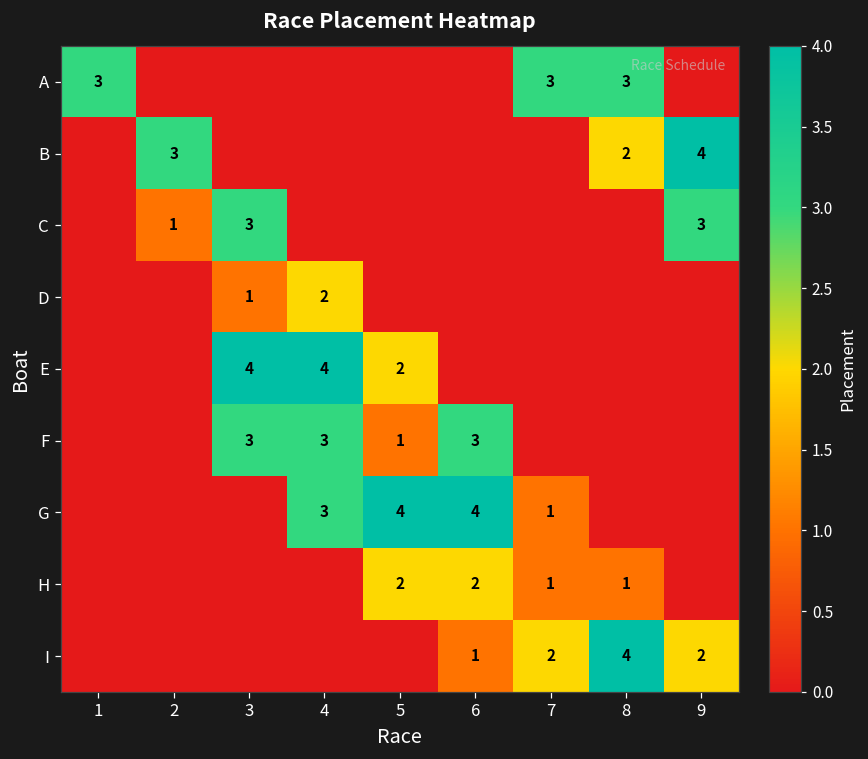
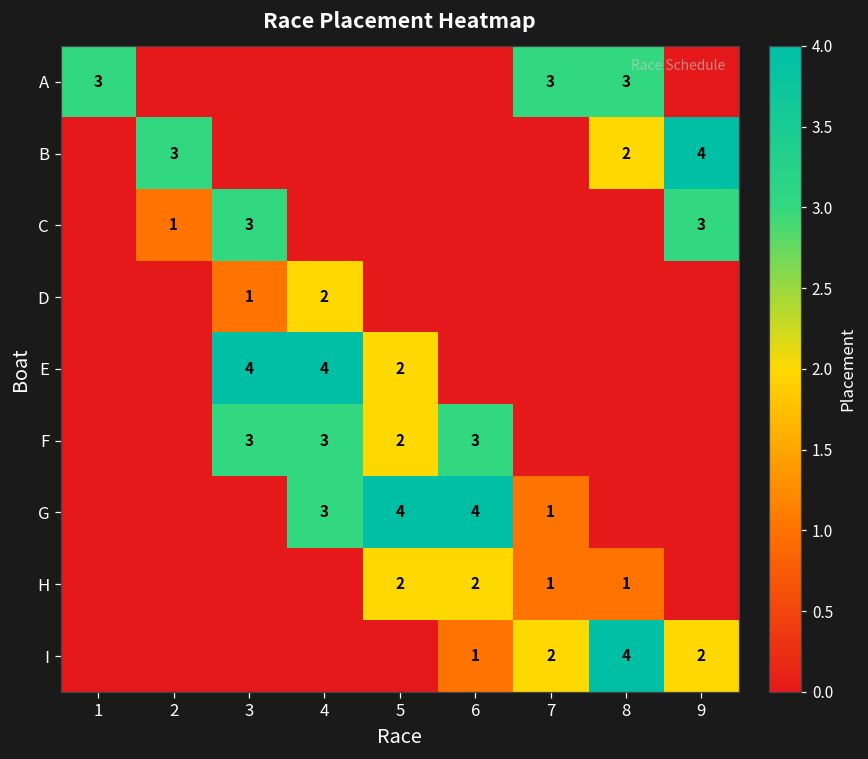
F, 5: 1 -> 2
